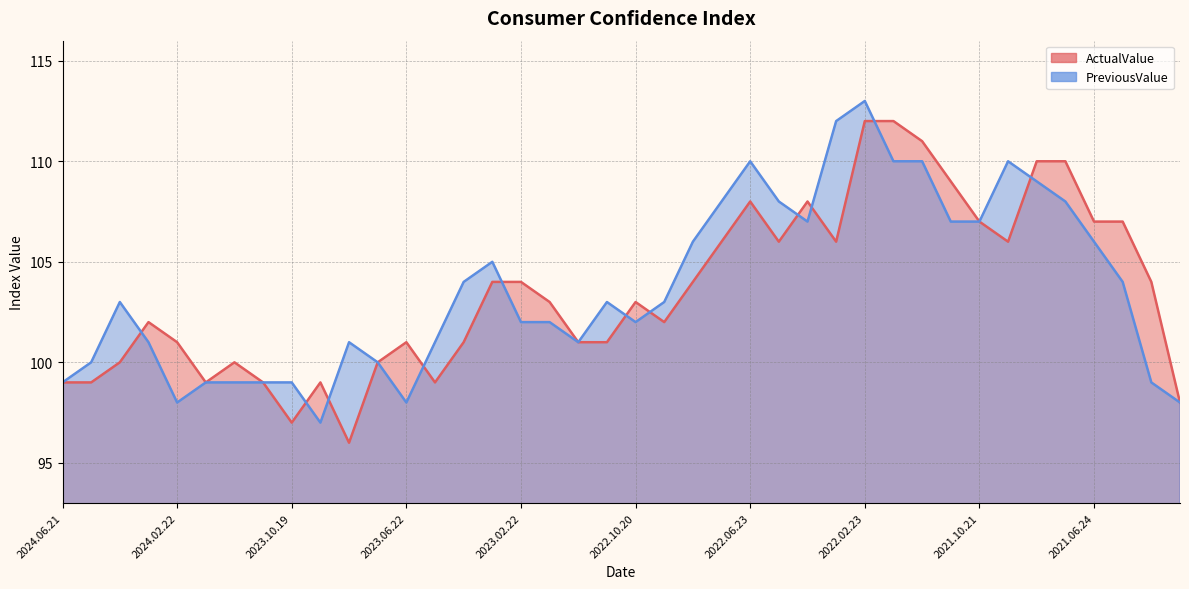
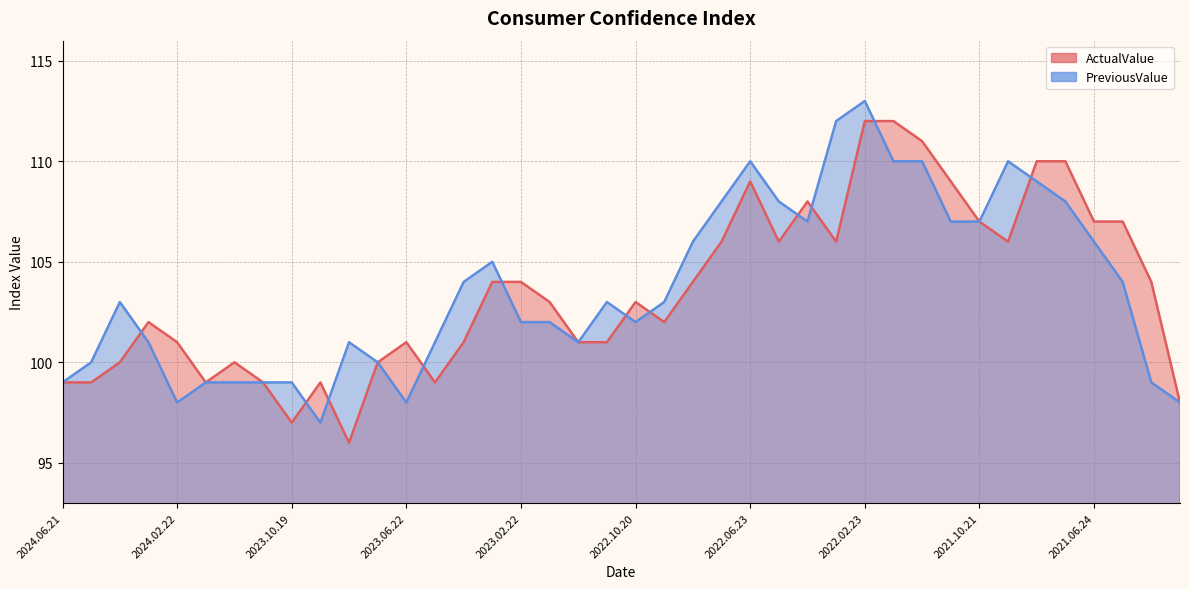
ActualValue, 2022.06.23: 108 -> 109
